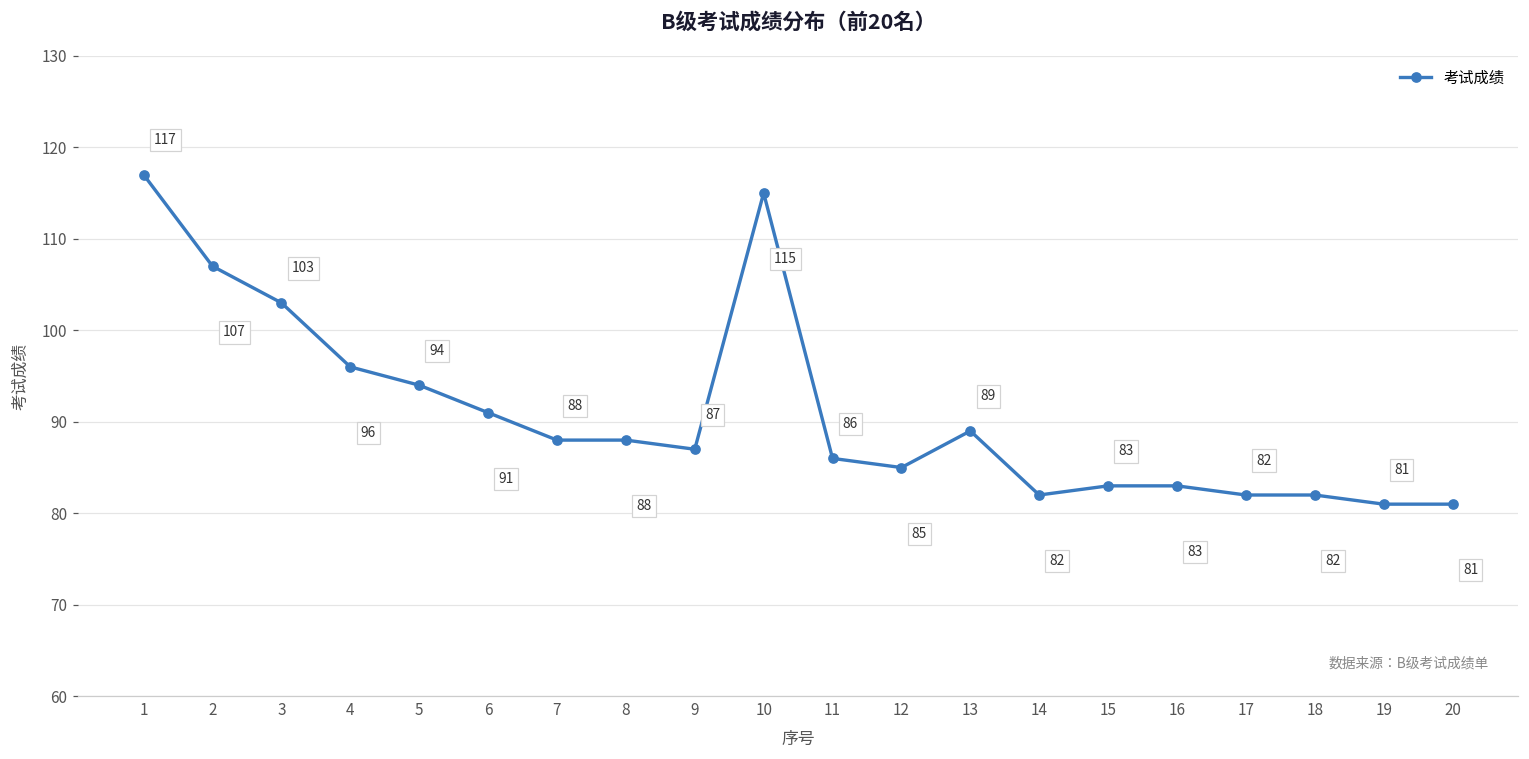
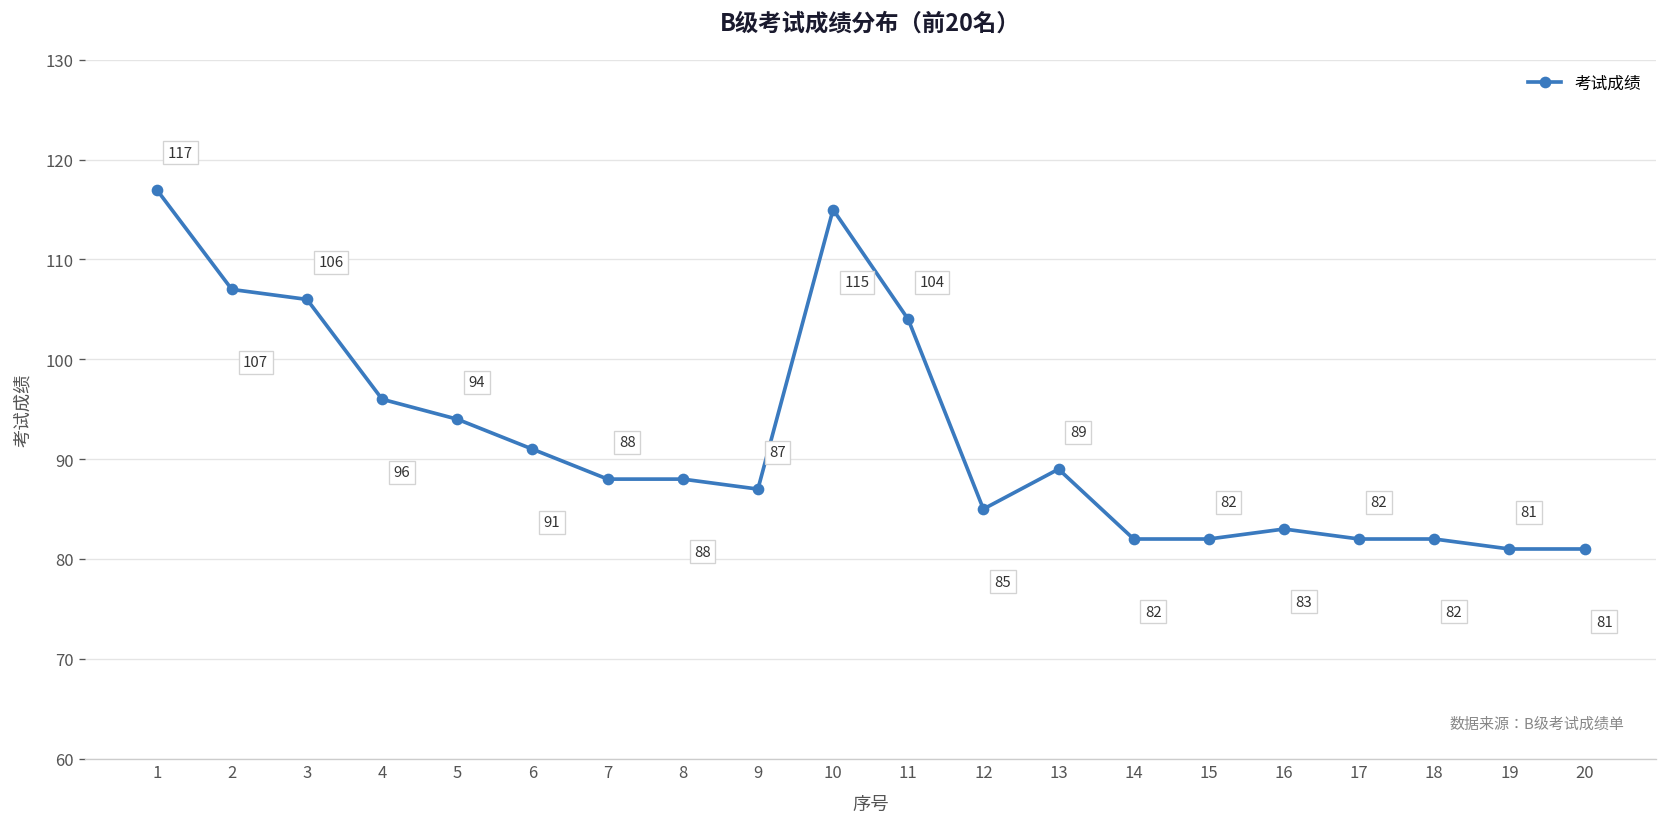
3: 103 -> 106
11: 86 -> 104
15: 83 -> 82
